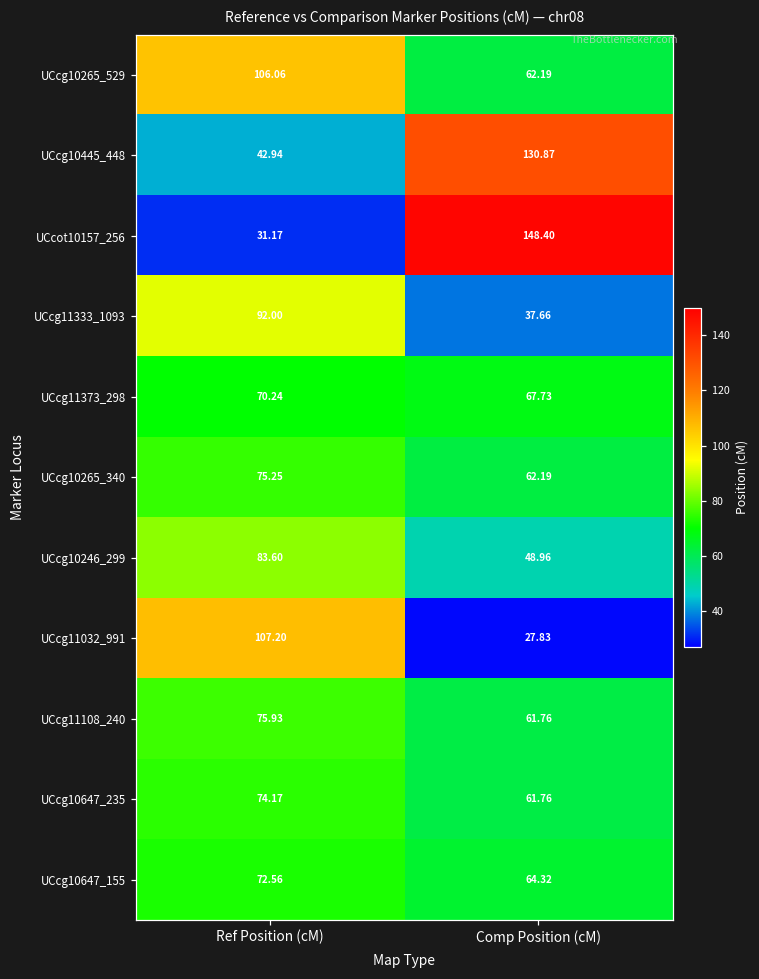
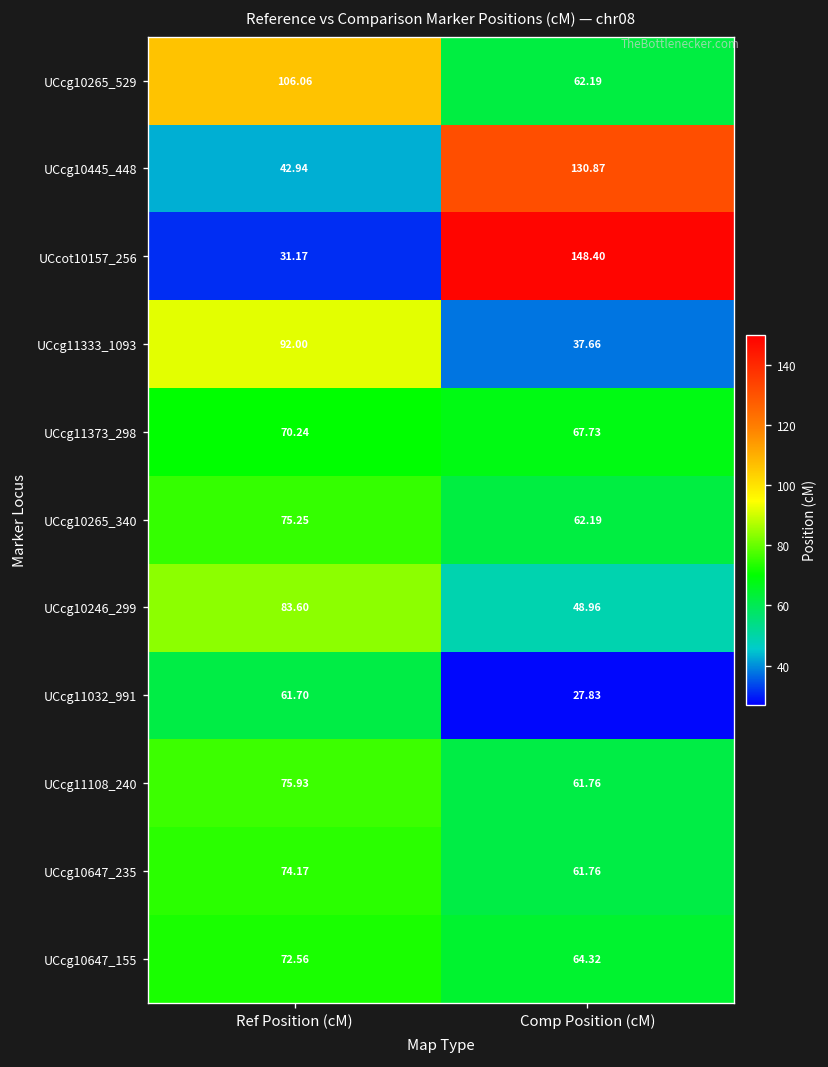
UCcg11032_991, Ref Position (cM): 107.20 -> 61.70
